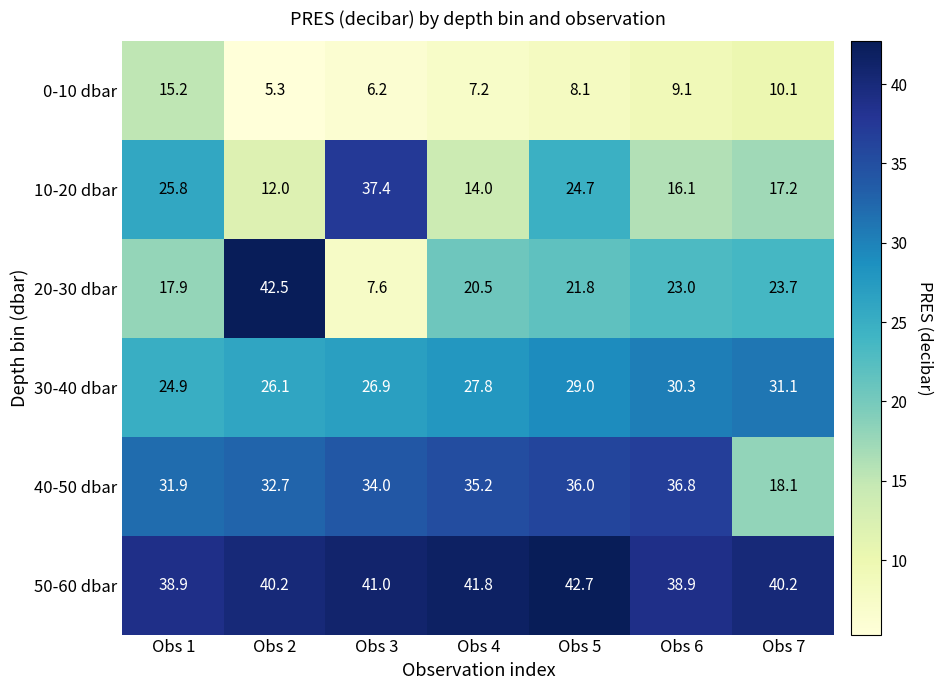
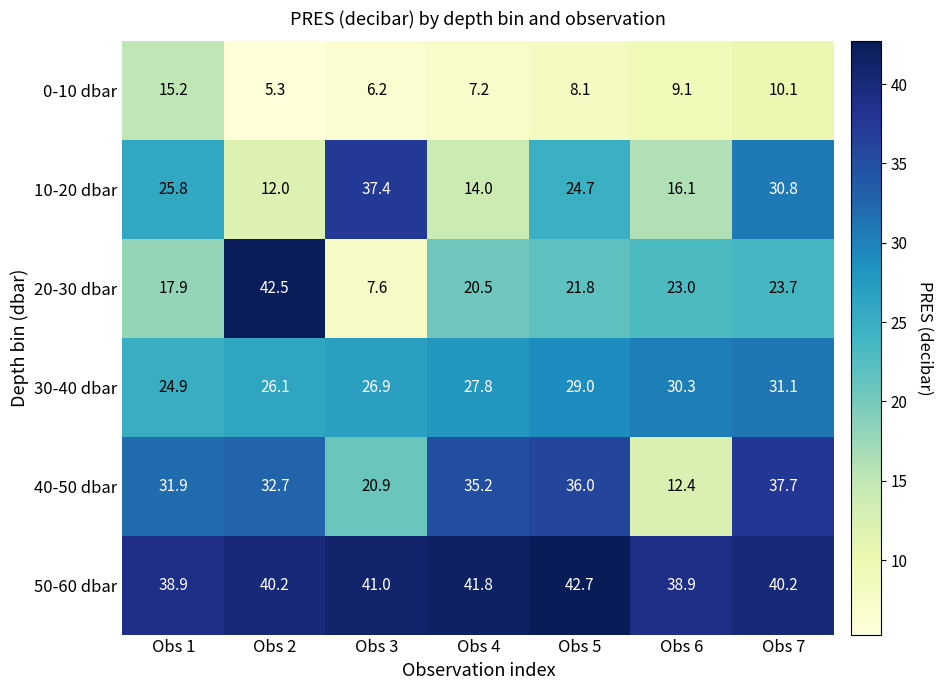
10-20 dbar, Obs 7: 17.2 -> 30.8
40-50 dbar, Obs 3: 34.0 -> 20.9
40-50 dbar, Obs 6: 36.8 -> 12.4
40-50 dbar, Obs 7: 18.1 -> 37.7
